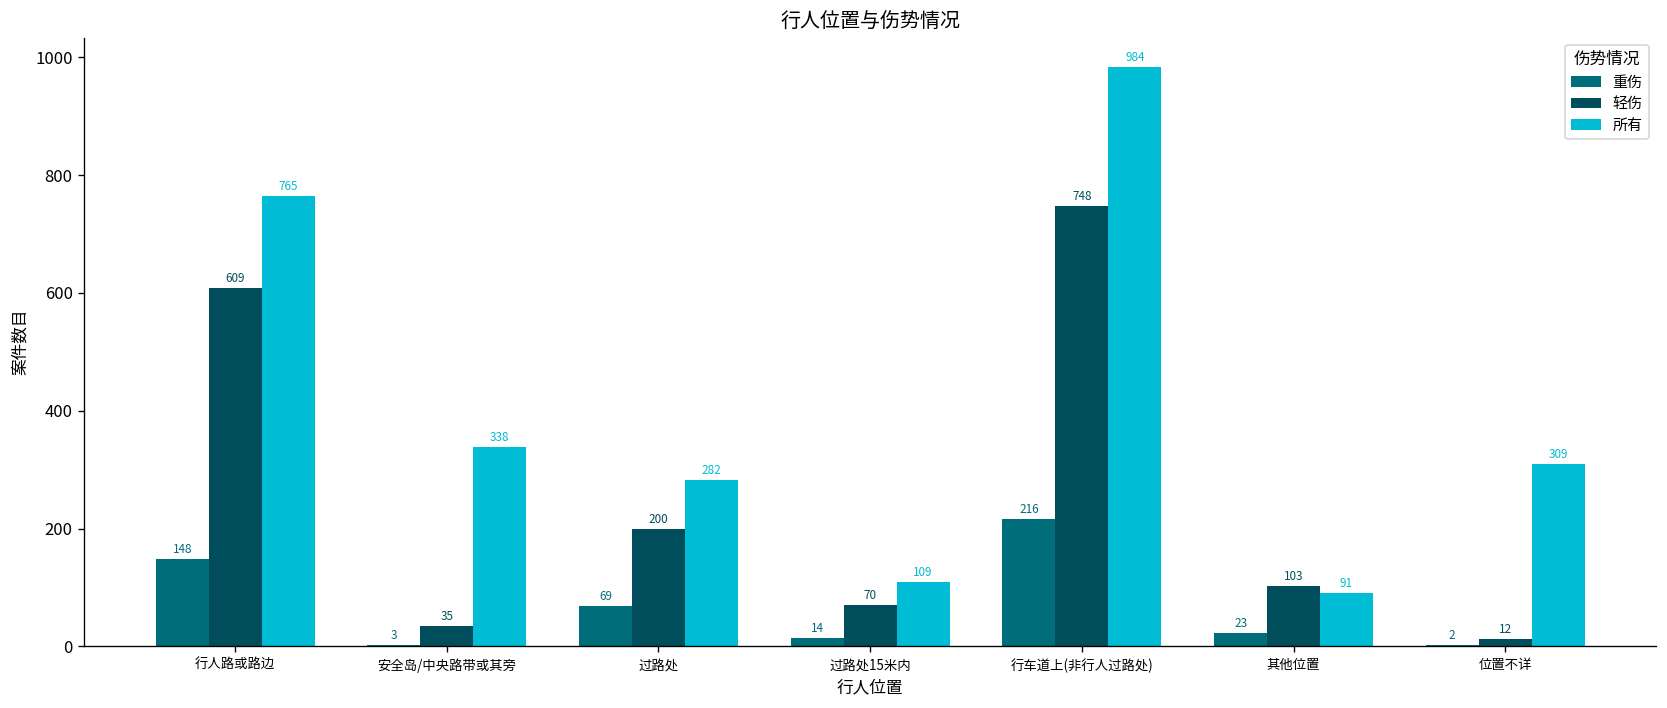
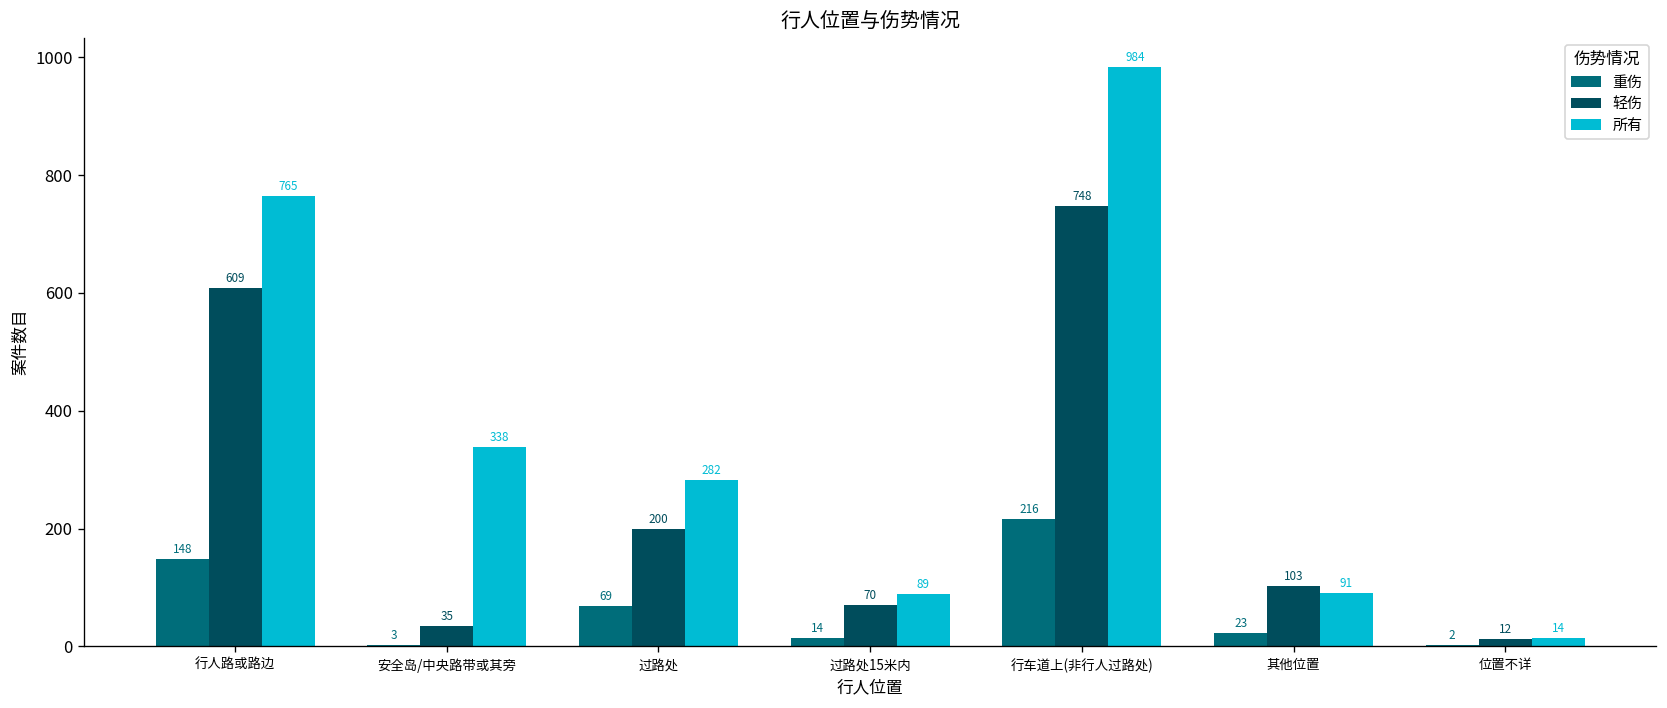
所有, 过路处15米内: 109 -> 89
所有, 位置不详: 309 -> 14
